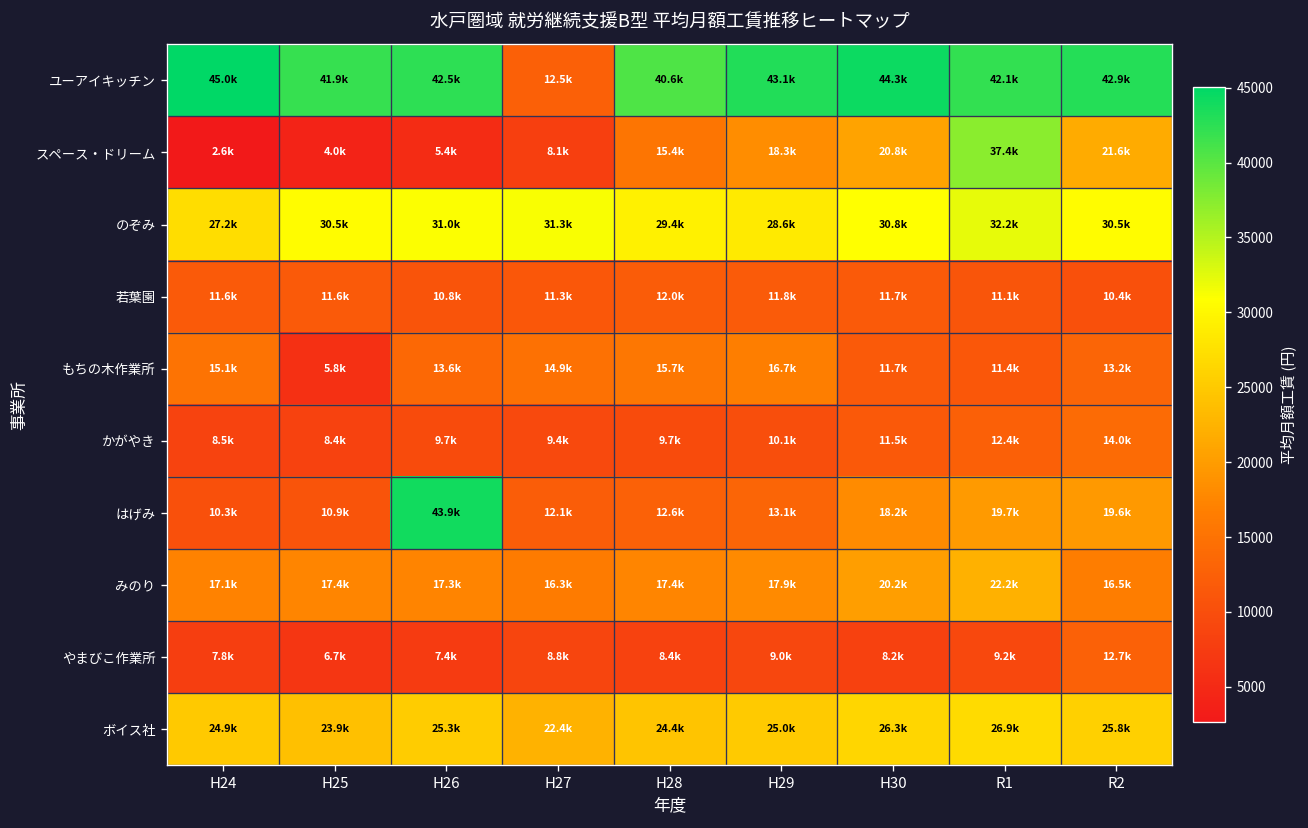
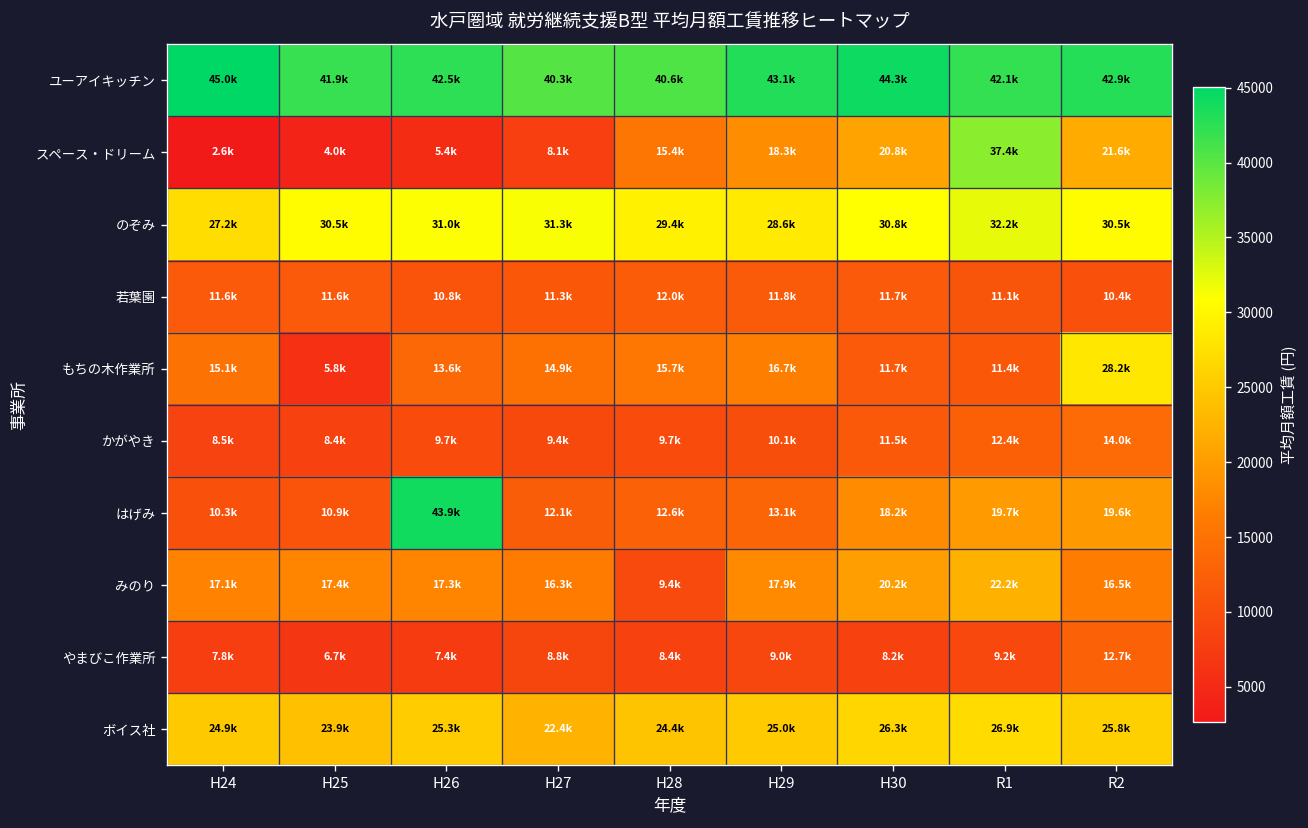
ユーアイキッチン, H27: 12.5k -> 40.3k
もちの木作業所, R2: 13.2k -> 28.2k
みのり, H28: 17.4k -> 9.4k
